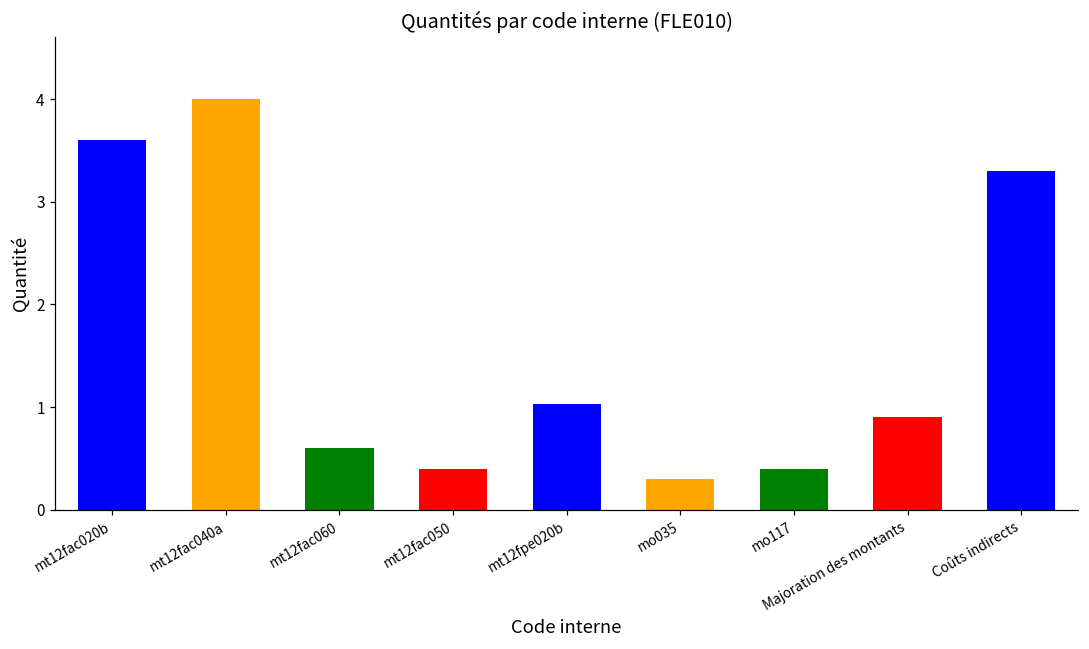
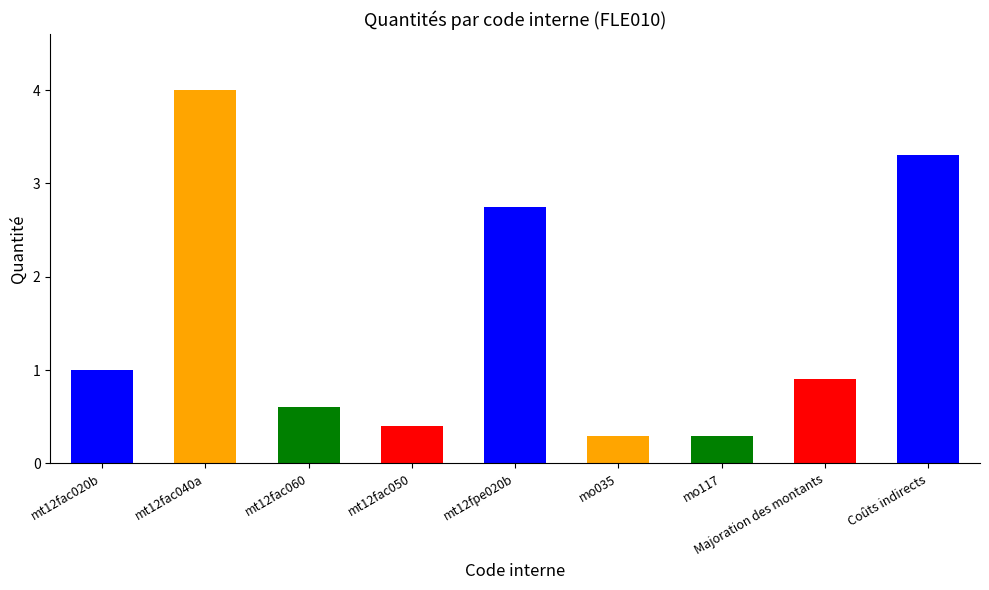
mt12fac020b: 3.6 -> 1.0
mt12fpe020b: 1.0 -> 2.8
mo117: 0.4 -> 0.3
